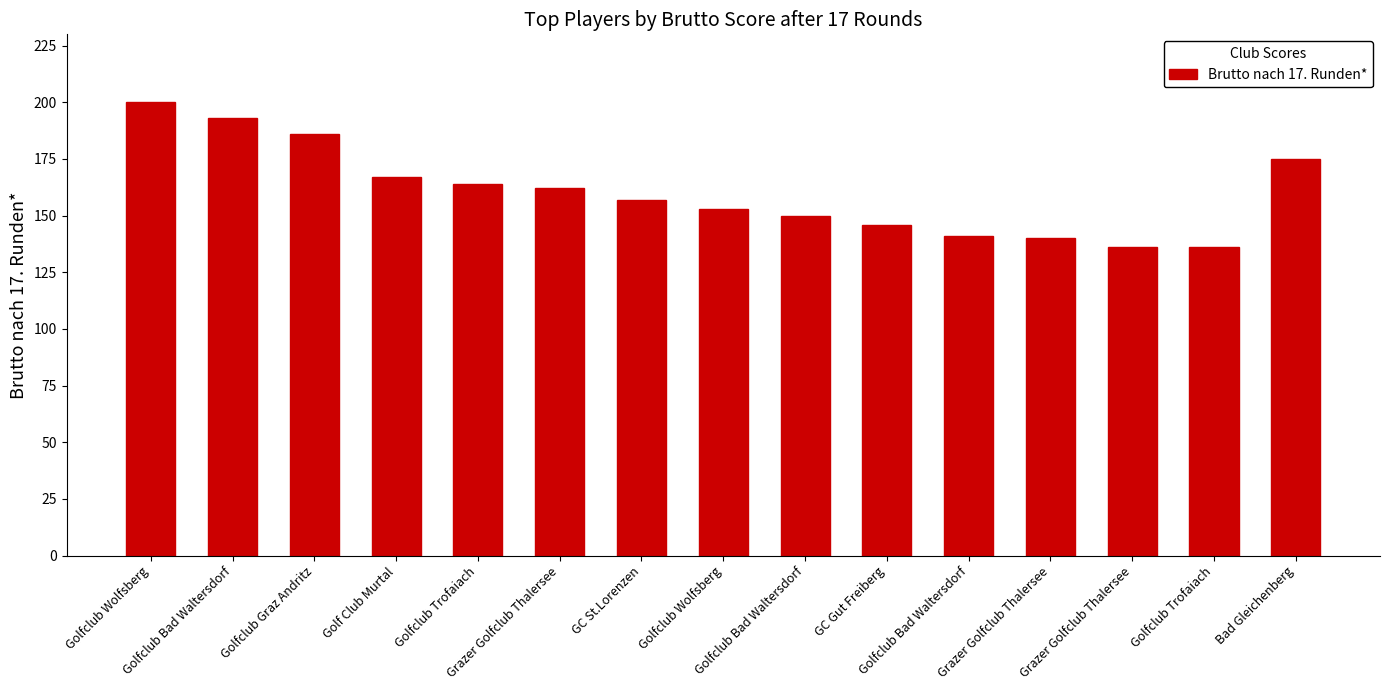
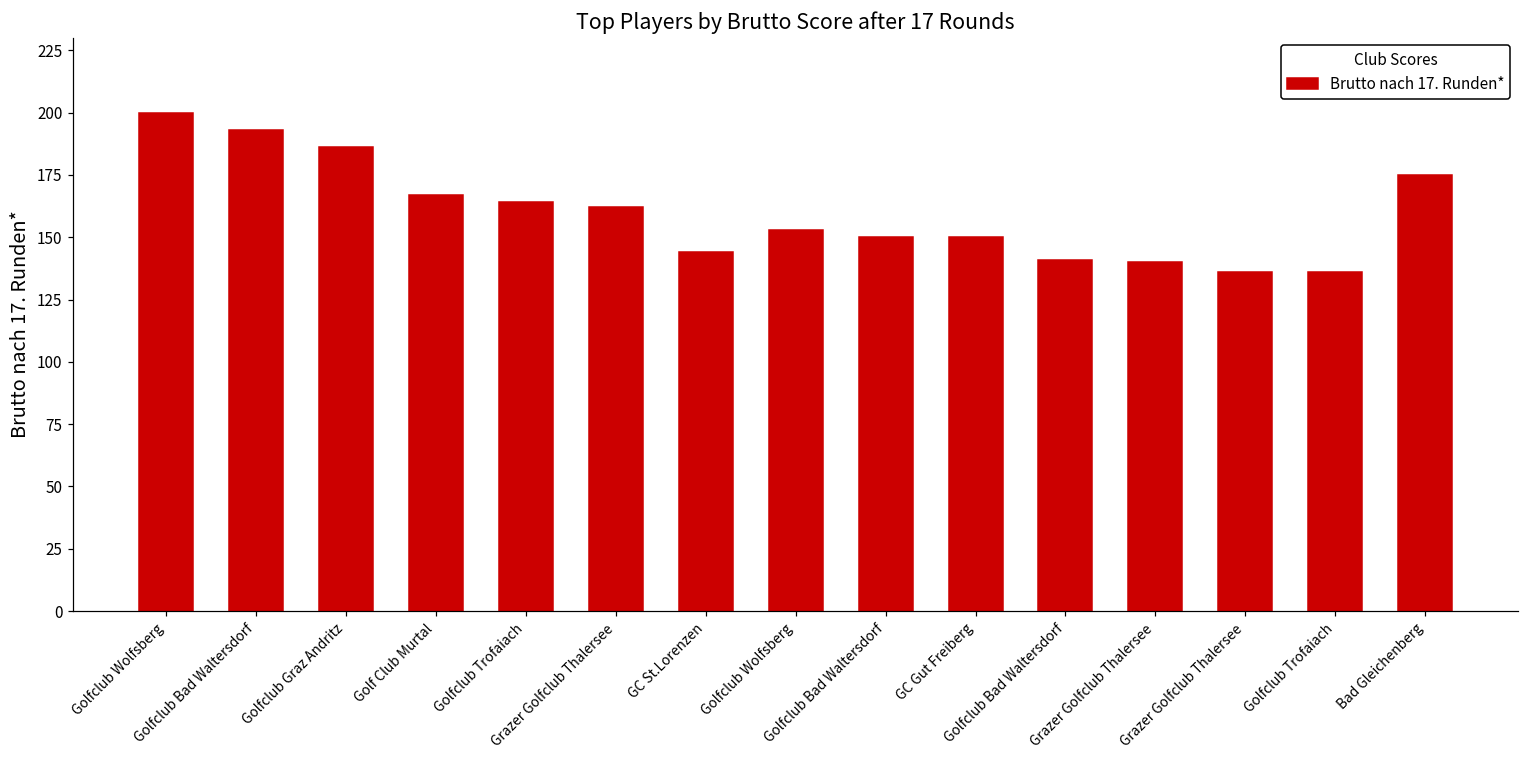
GC St.Lorenzen: 157 -> 144
GC Gut Freiberg: 146 -> 150
